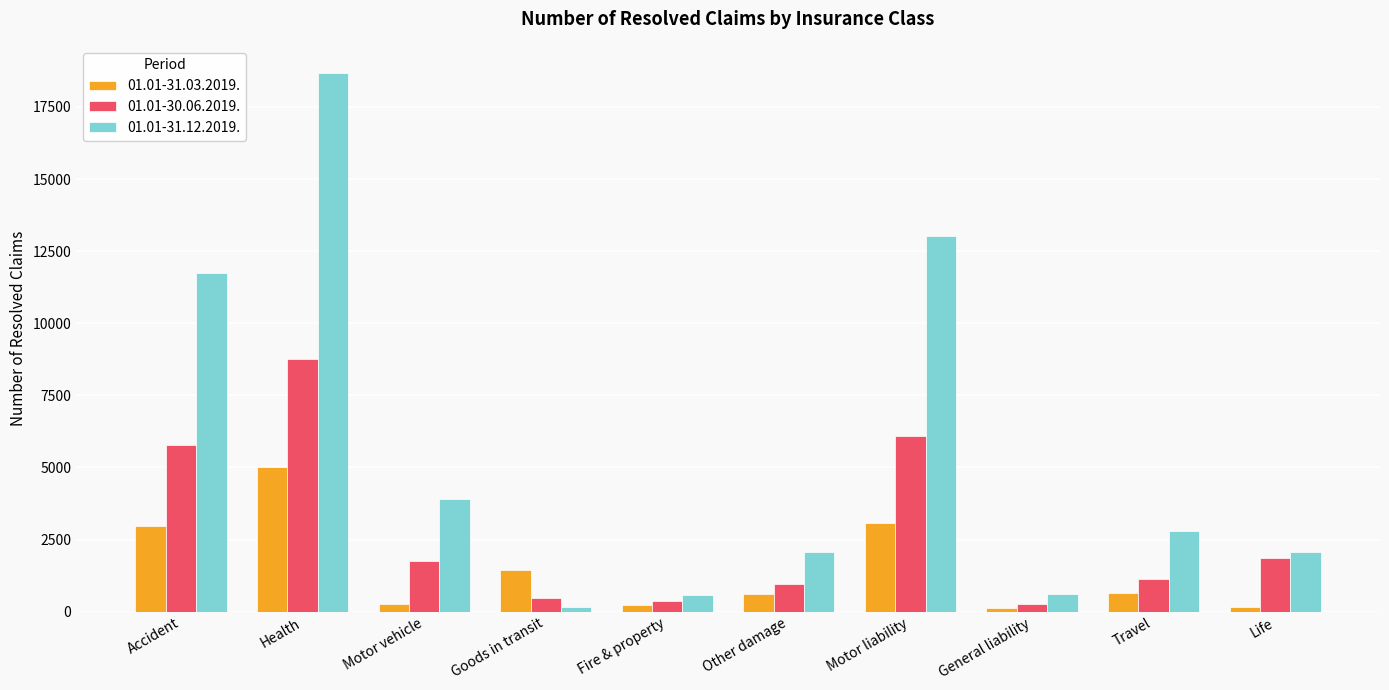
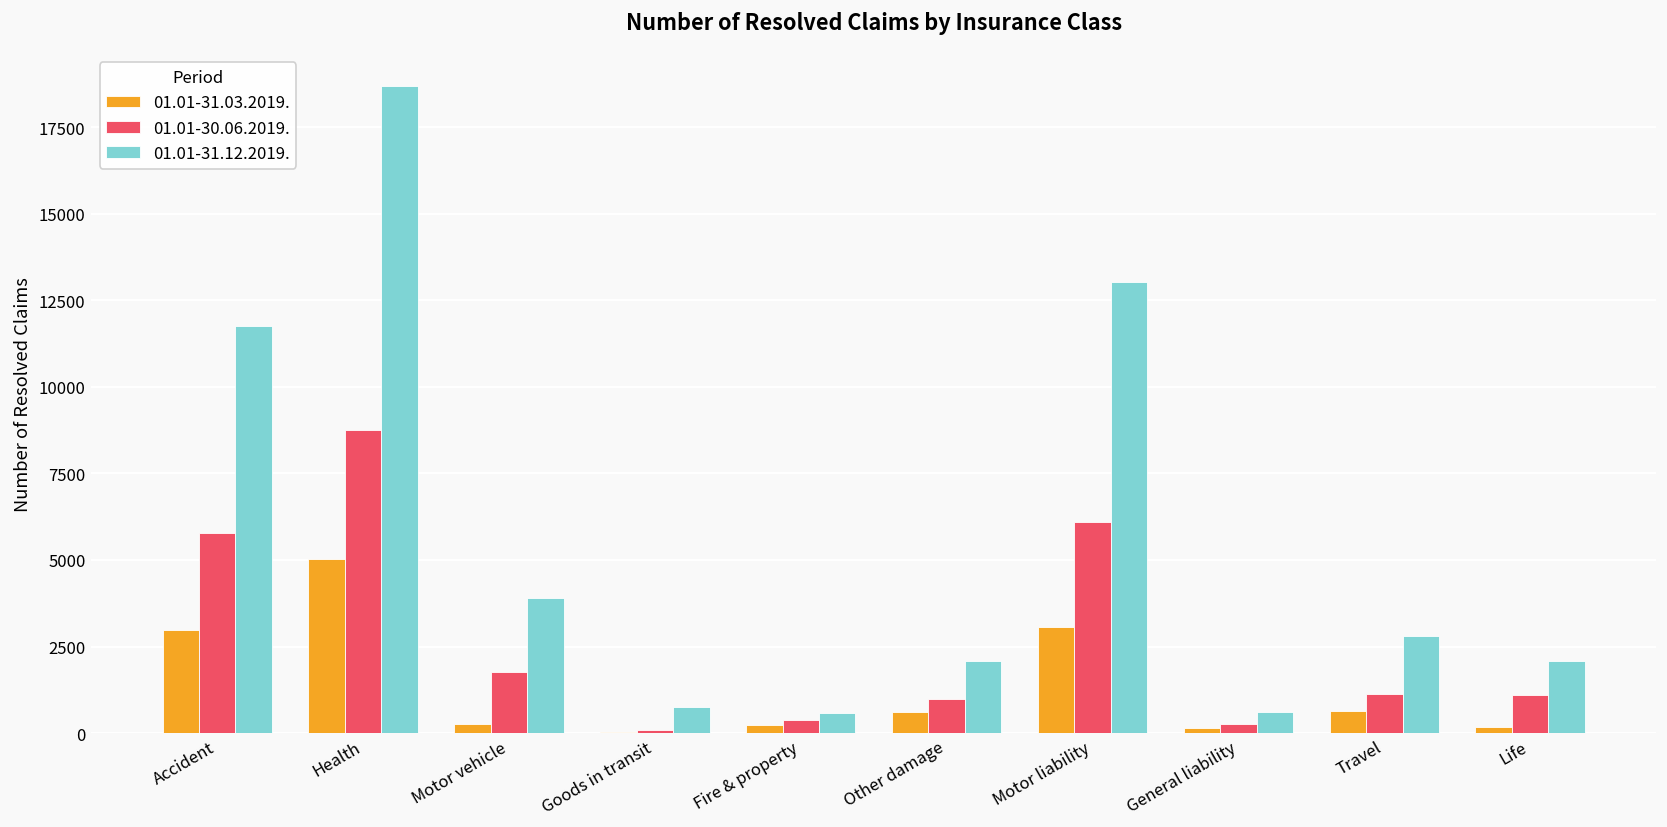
01.01-31.03.2019., Goods in transit: 1400 -> 0
01.01-30.06.2019., Goods in transit: 500 -> 100
01.01-31.12.2019., Goods in transit: 200 -> 800
01.01-30.06.2019., Life: 1900 -> 1100
